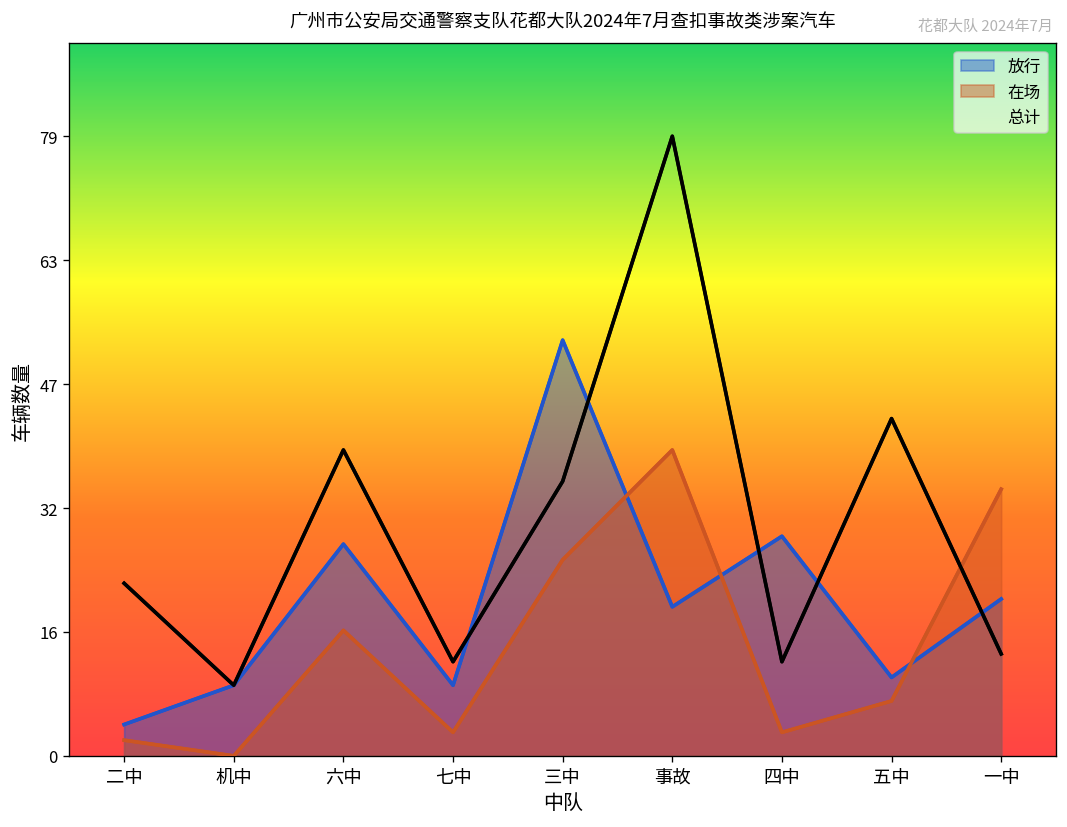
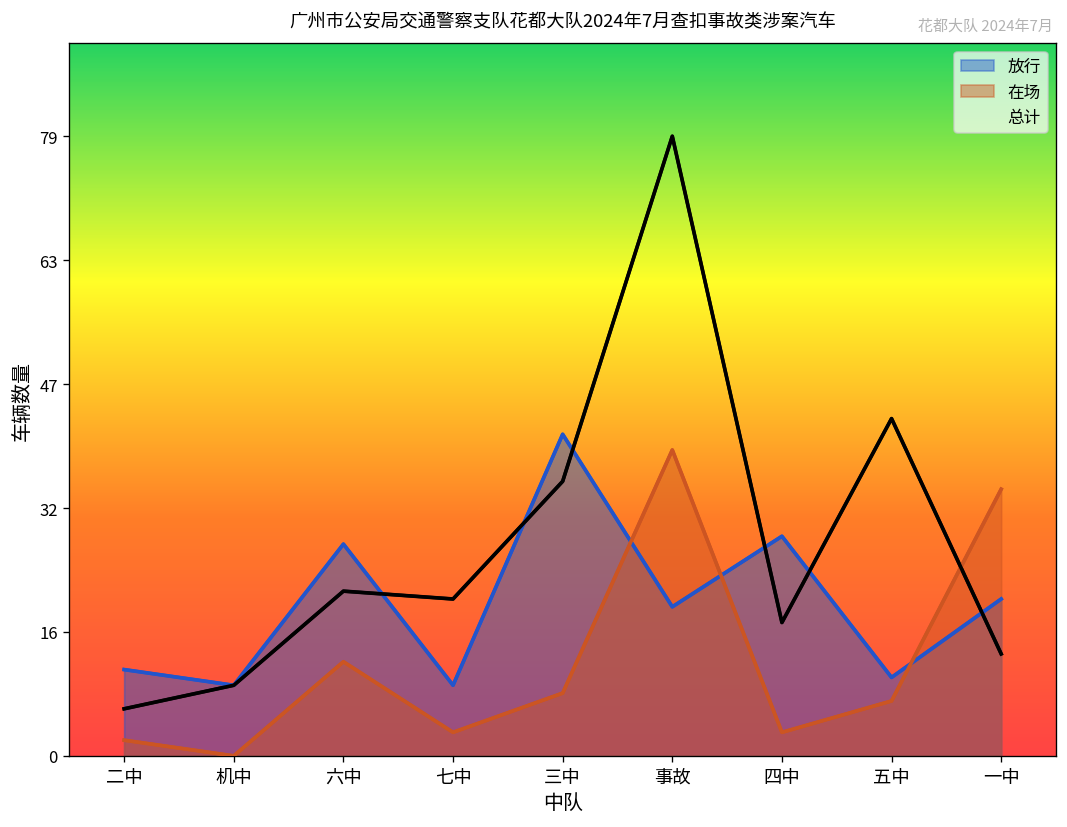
放行, 二中: 4 -> 11
总计, 二中: 22 -> 6
在场, 六中: 16 -> 12
总计, 六中: 39 -> 21
总计, 七中: 12 -> 20
放行, 三中: 53 -> 41
在场, 三中: 25 -> 8
总计, 四中: 12 -> 17
